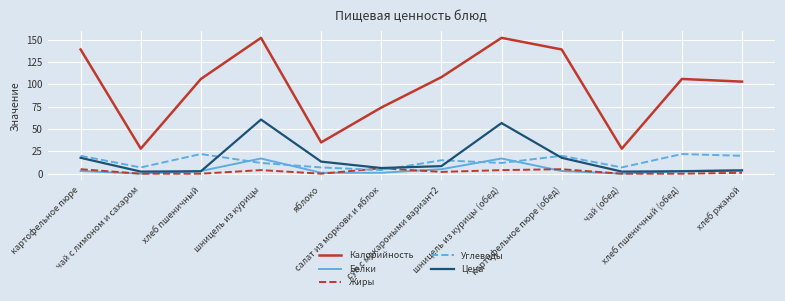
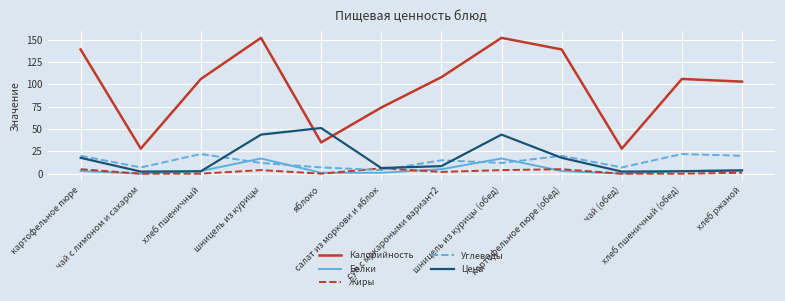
Цена, шницель из курицы: 60 -> 40
Цена, яблоко: 10 -> 50
Цена, шницель из курицы (обед): 60 -> 40
